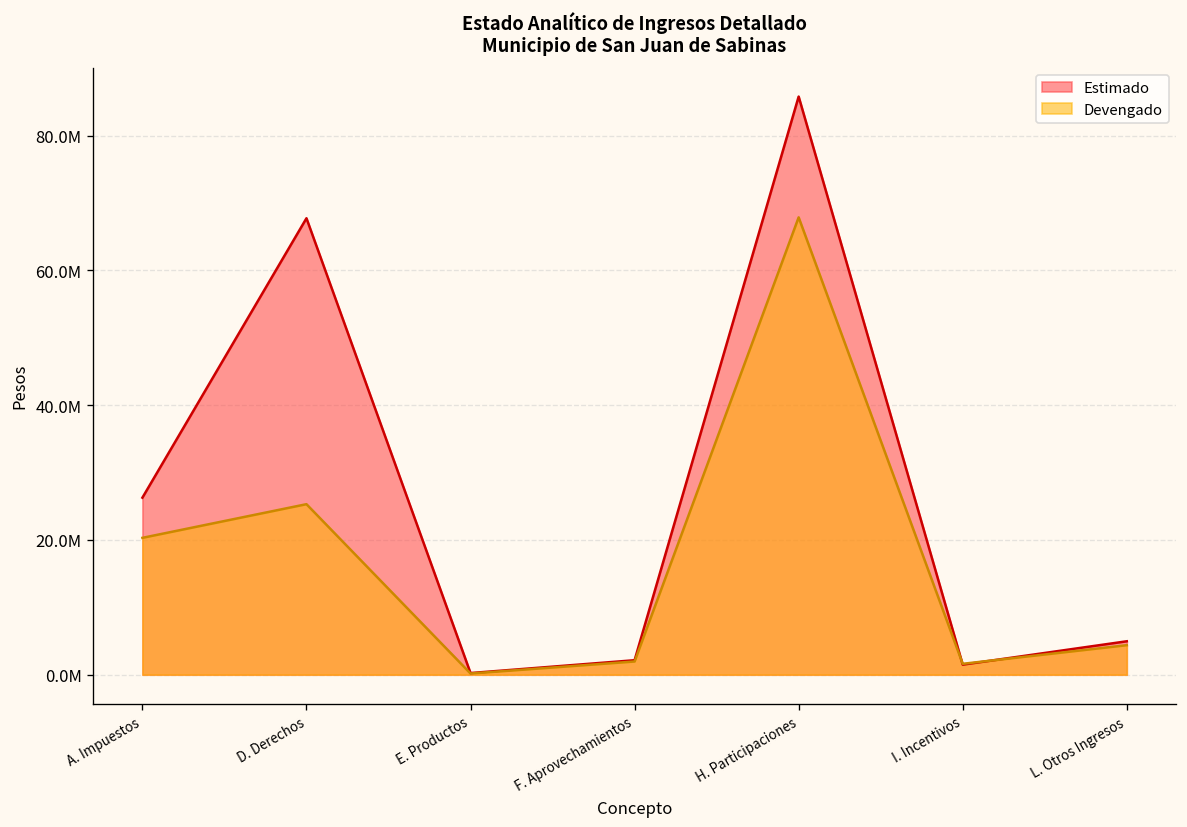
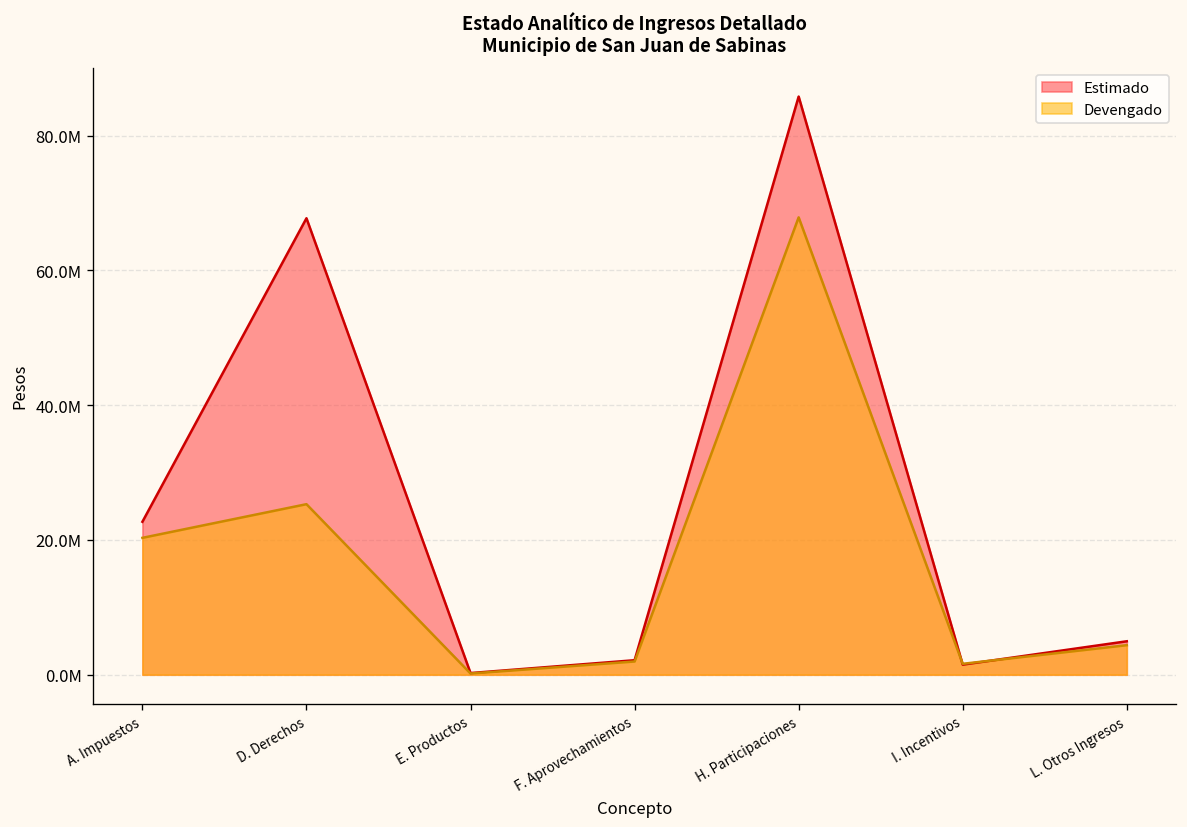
Estimado, A. Impuestos: 26000000 -> 23000000
